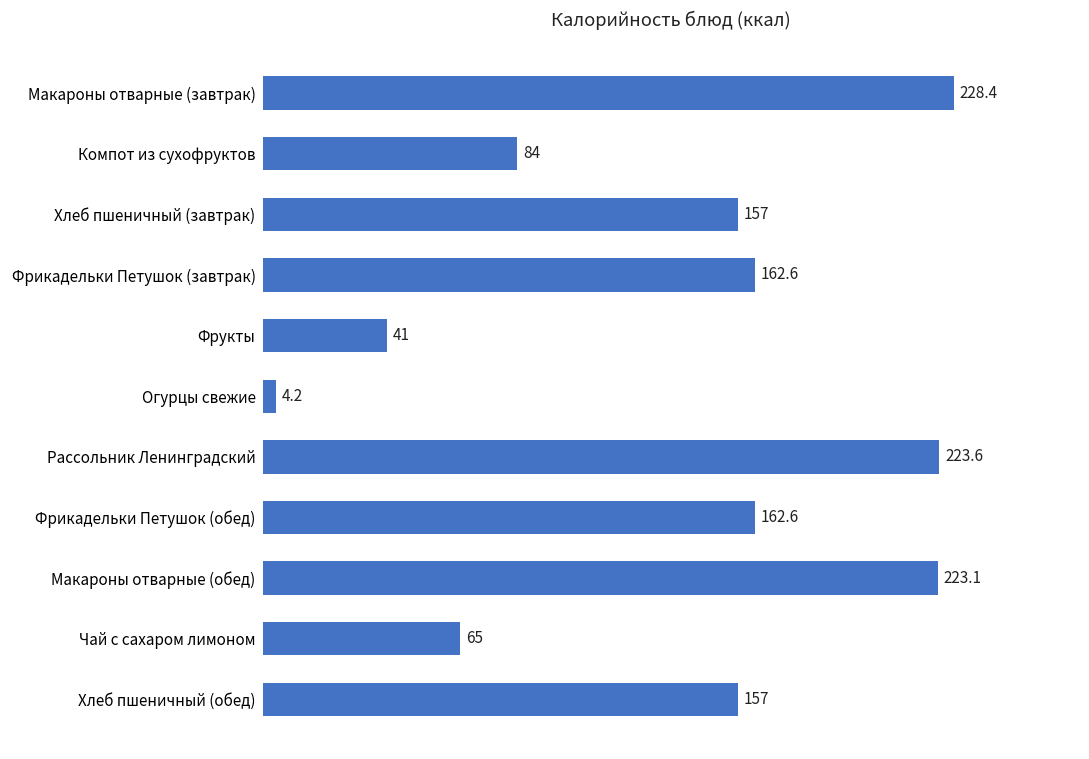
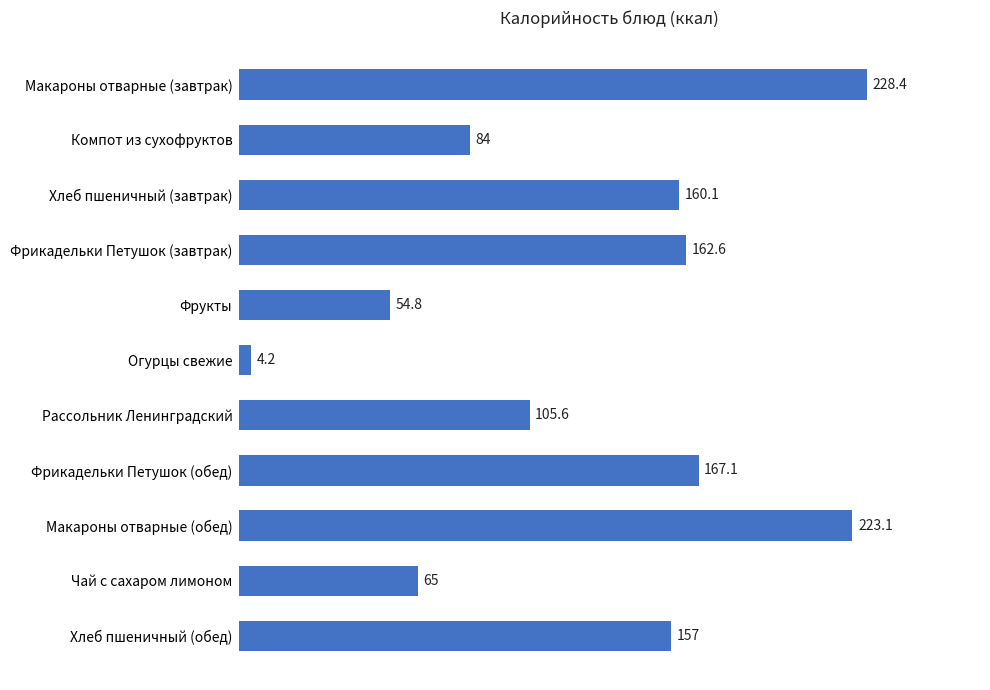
Хлеб пшеничный (завтрак): 157 -> 160.1
Фрукты: 41 -> 54.8
Рассольник Ленинградский: 223.6 -> 105.6
Фрикадельки Петушок (обед): 162.6 -> 167.1
